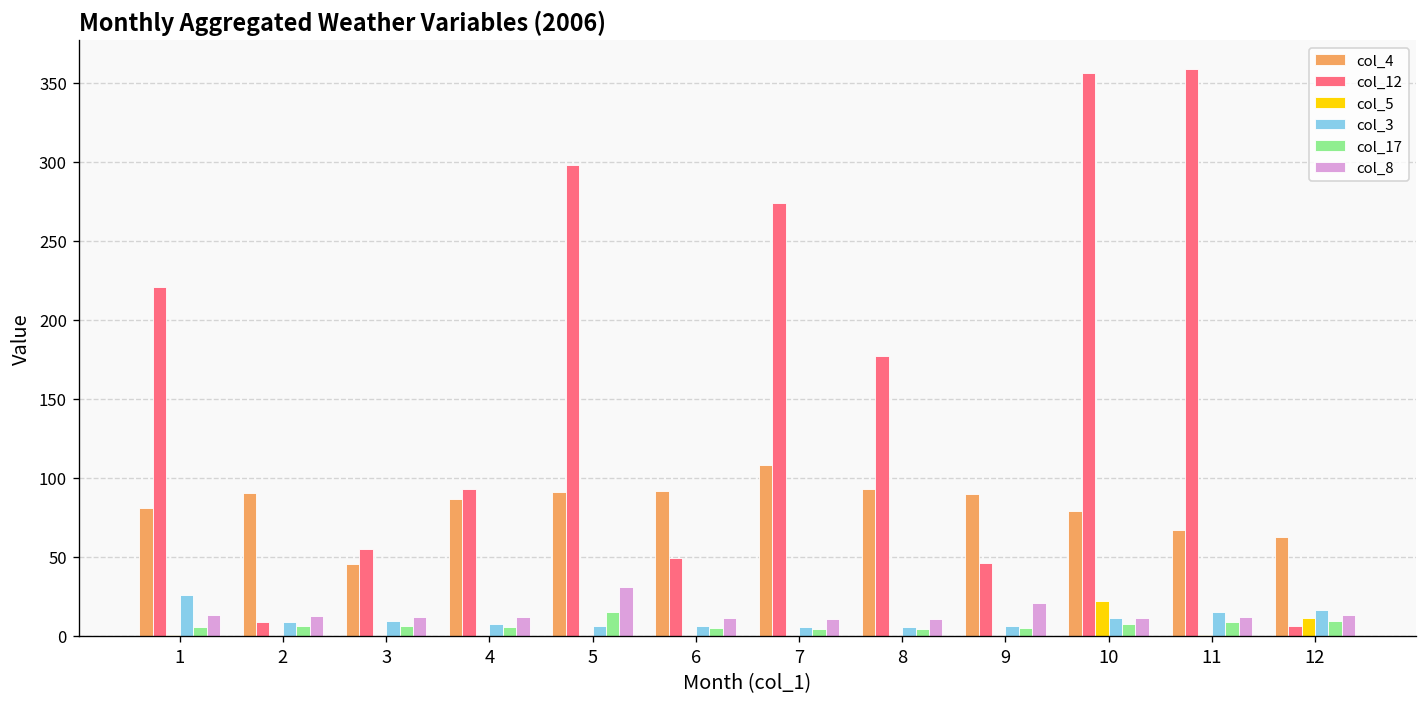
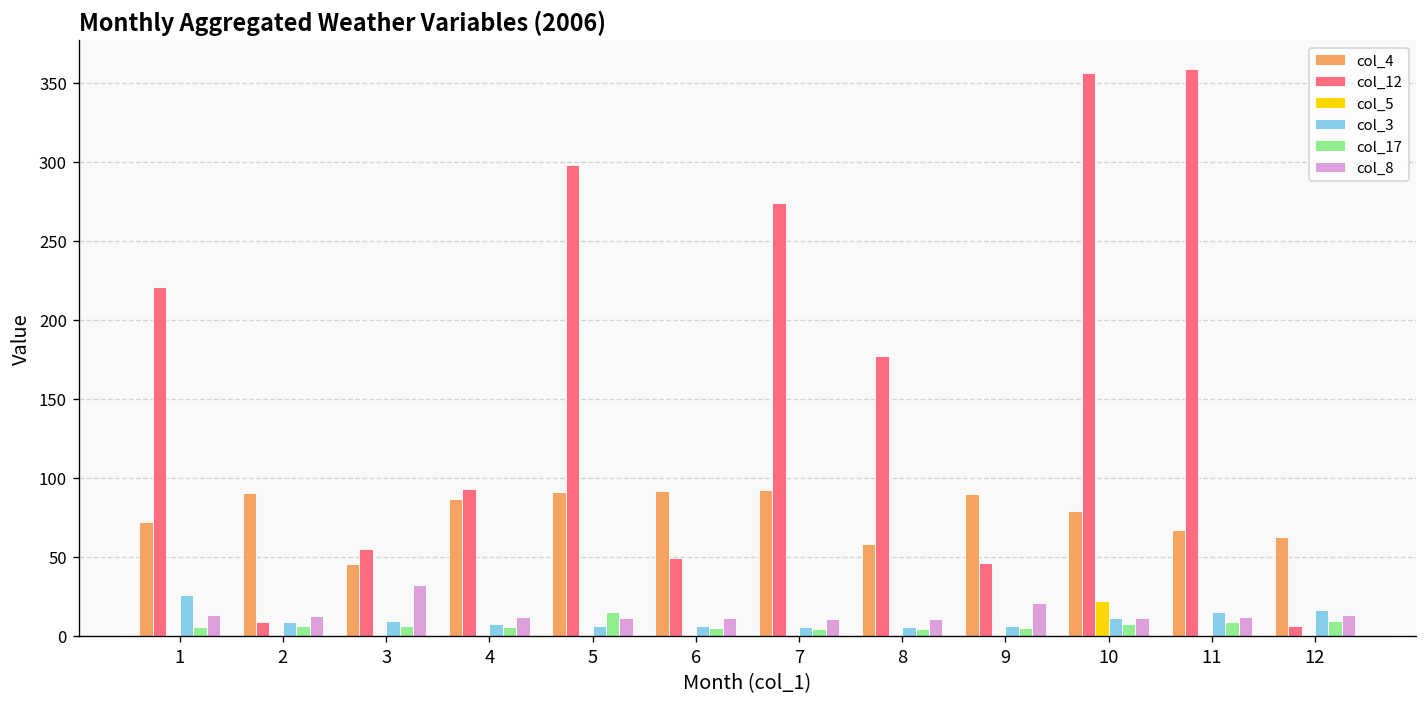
col_4, 1: 81 -> 72
col_8, 3: 12 -> 32
col_8, 5: 31 -> 12
col_4, 7: 108 -> 93
col_4, 8: 93 -> 58
col_5, 12: 11 -> 1
